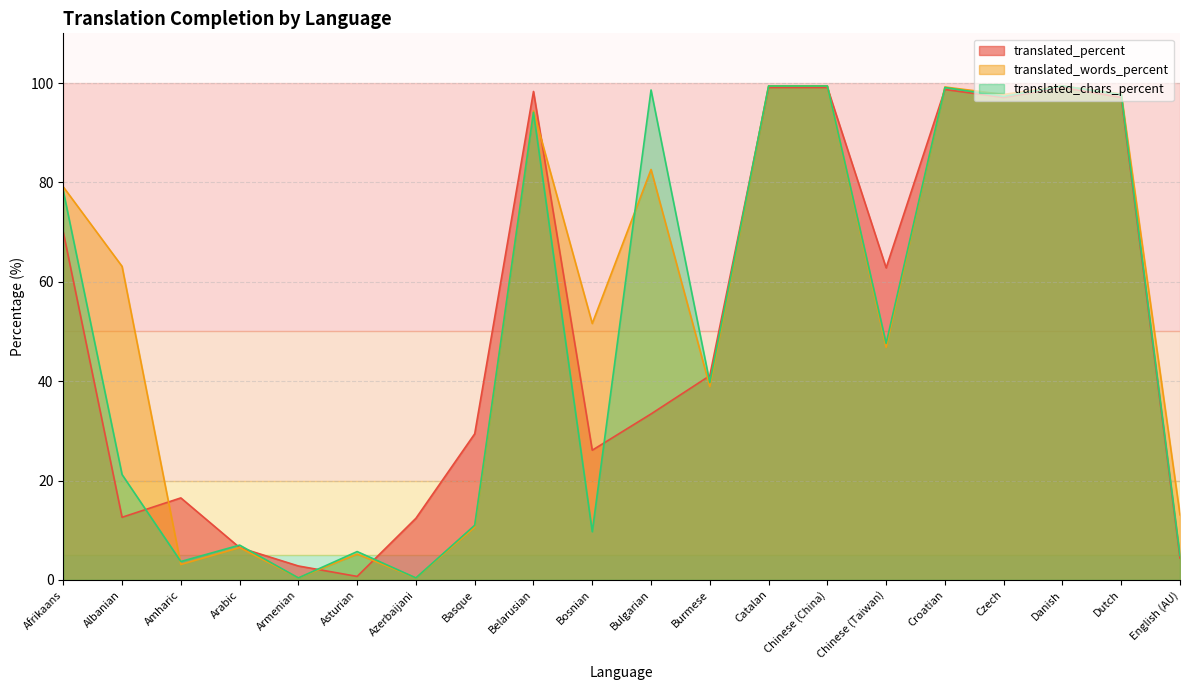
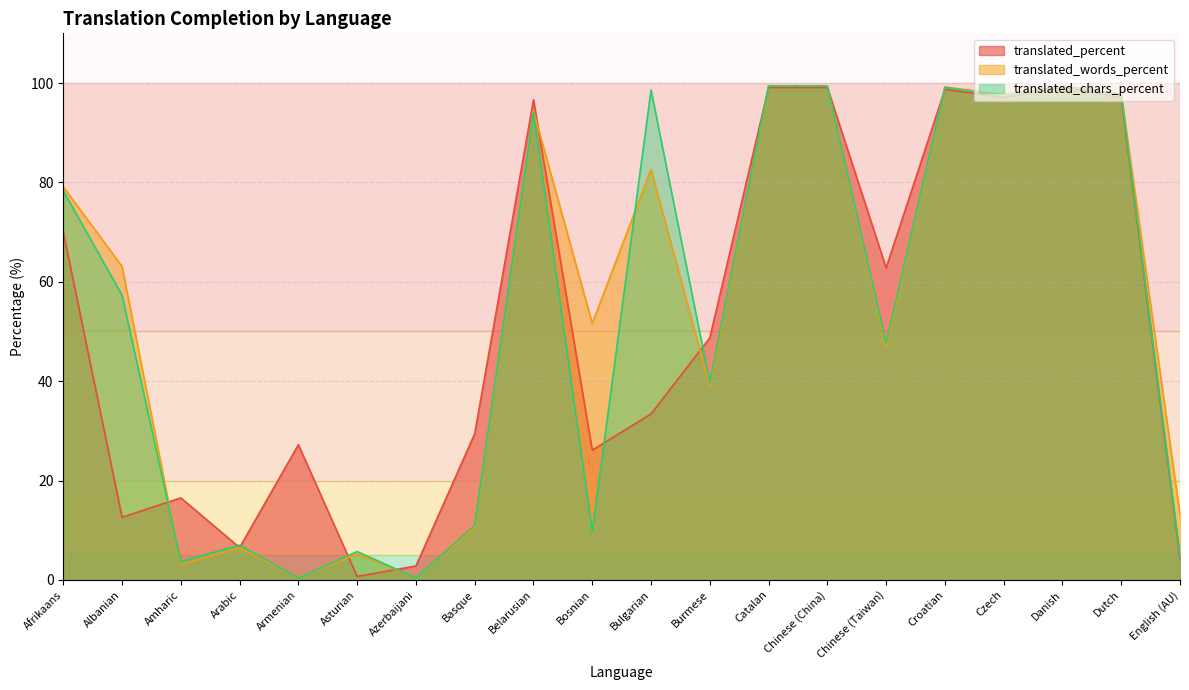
translated_chars_percent, Albanian: 21 -> 57
translated_percent, Armenian: 3 -> 27
translated_percent, Azerbaijani: 12 -> 3
translated_percent, Belarusian: 98 -> 97
translated_percent, Burmese: 41 -> 49
